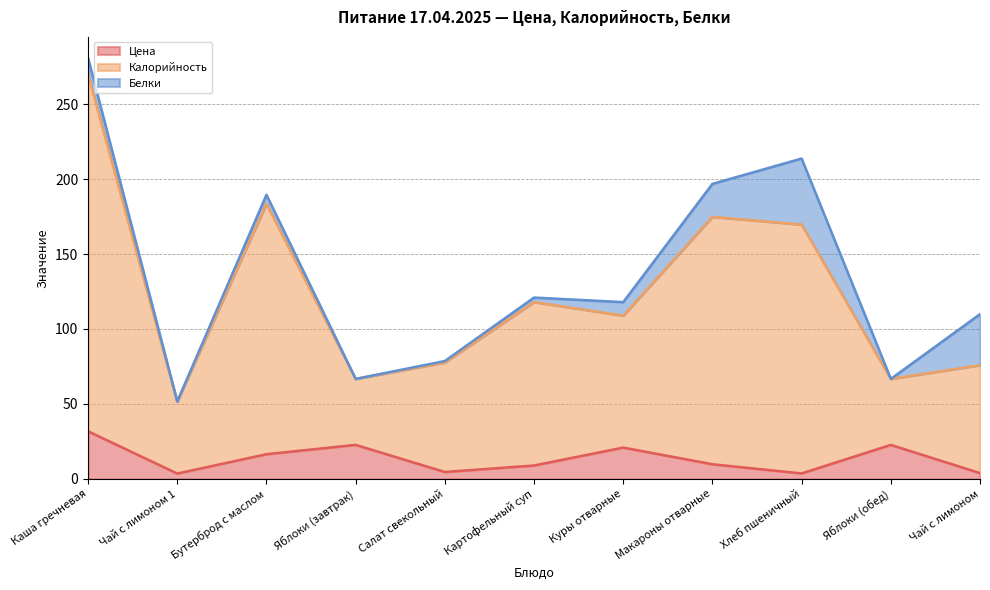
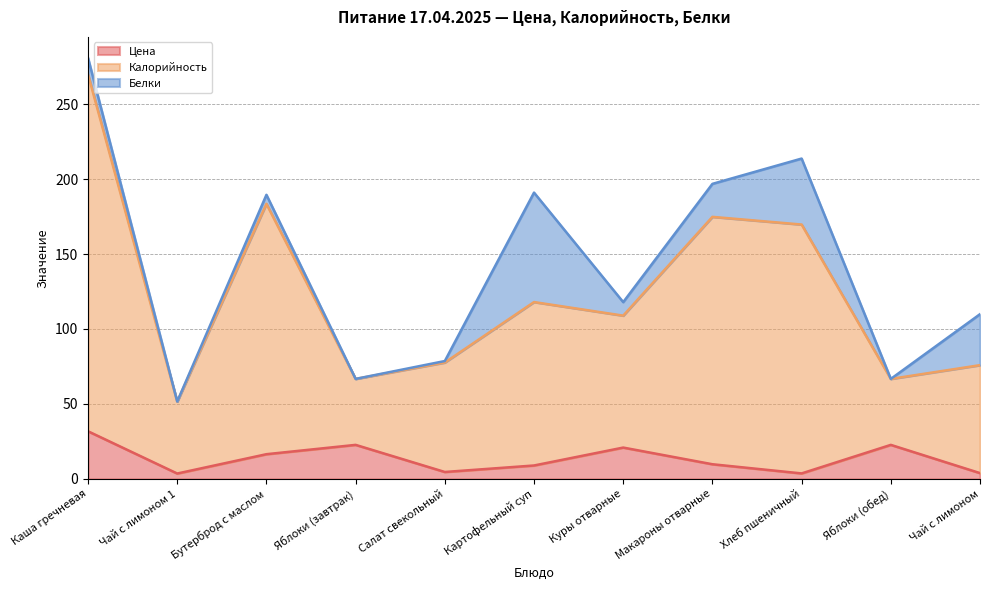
Белки, Картофельный суп: 3 -> 73
